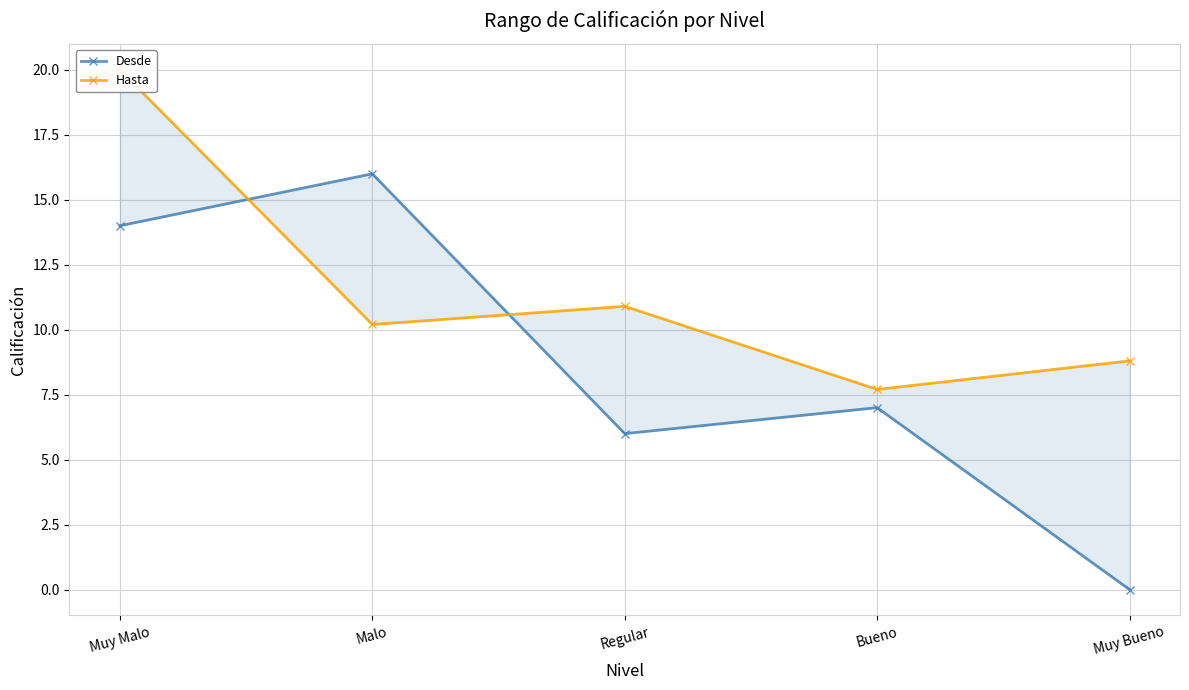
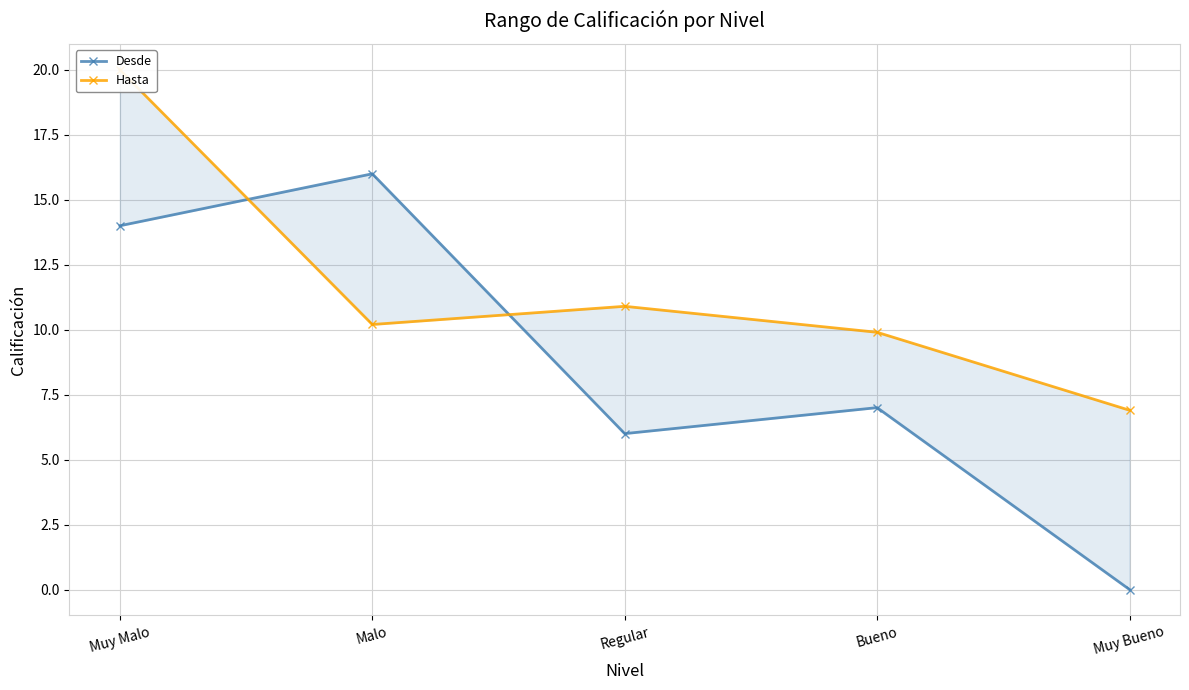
Hasta, Bueno: 7.7 -> 9.9
Hasta, Muy Bueno: 8.8 -> 6.9
